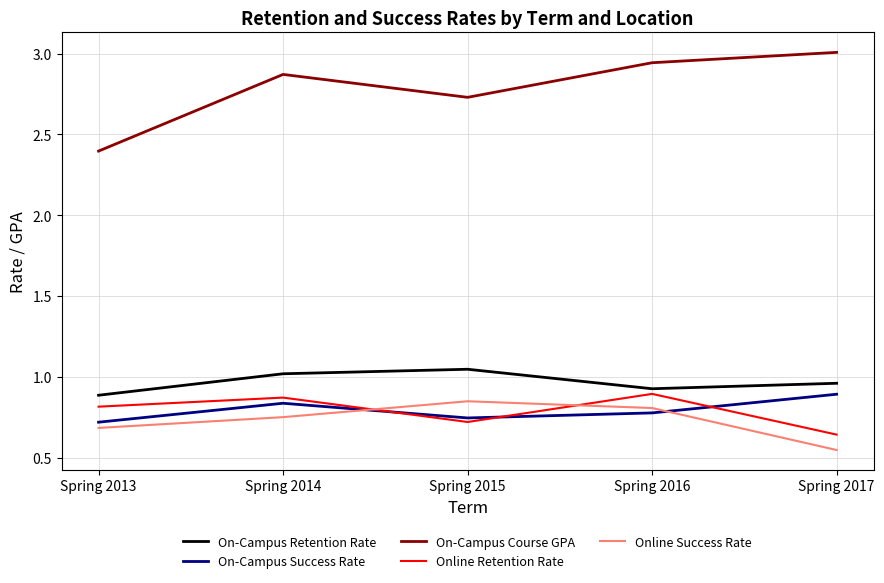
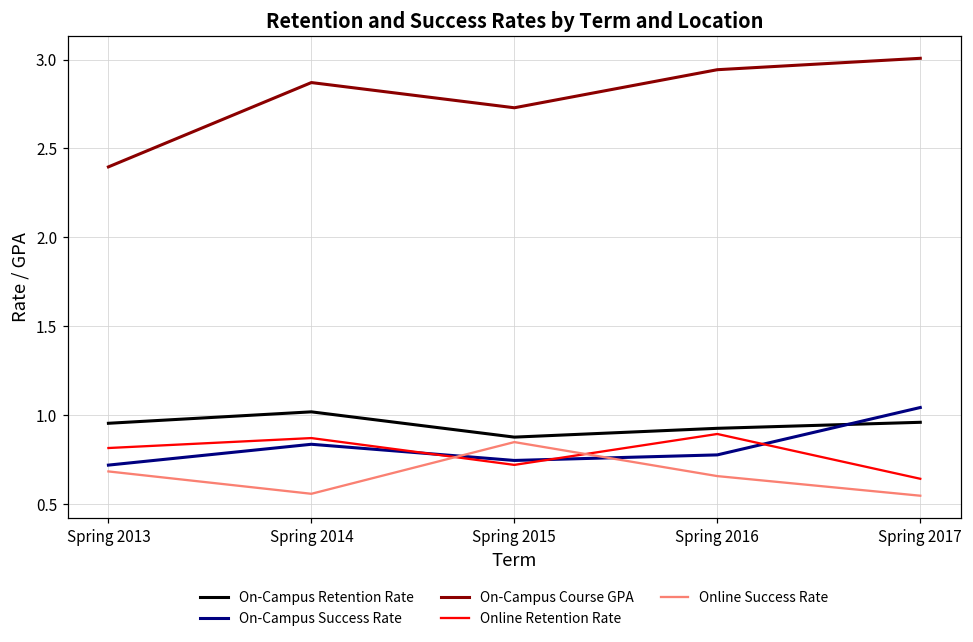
On-Campus Retention Rate, Spring 2013: 0.89 -> 0.95
Online Success Rate, Spring 2014: 0.75 -> 0.56
On-Campus Retention Rate, Spring 2015: 1.05 -> 0.88
Online Success Rate, Spring 2016: 0.81 -> 0.66
On-Campus Success Rate, Spring 2017: 0.89 -> 1.04
